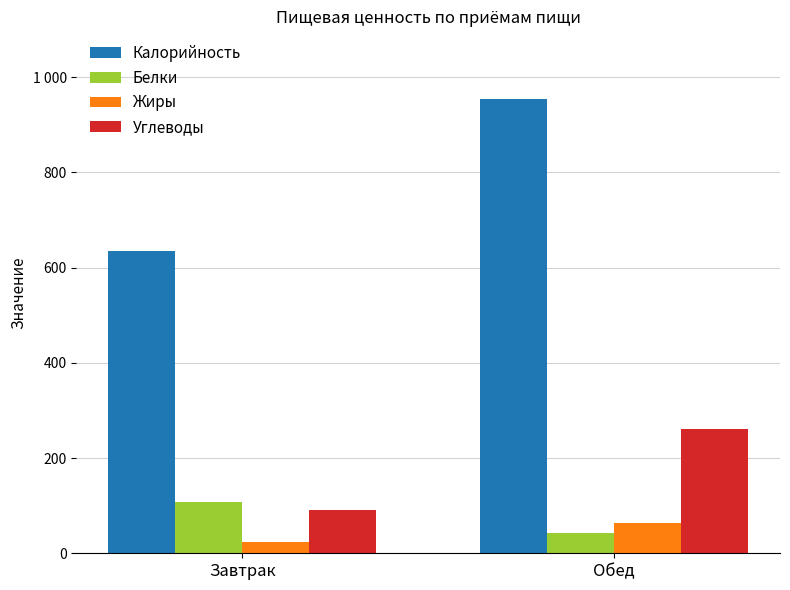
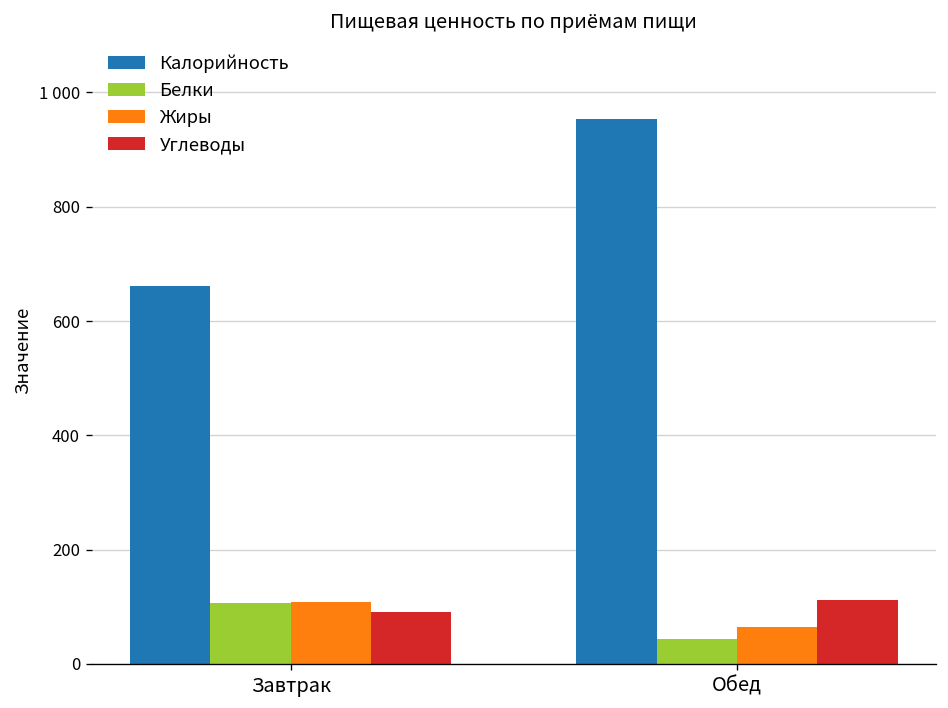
Калорийность, Завтрак: 640 -> 660
Жиры, Завтрак: 20 -> 110
Углеводы, Обед: 260 -> 110
